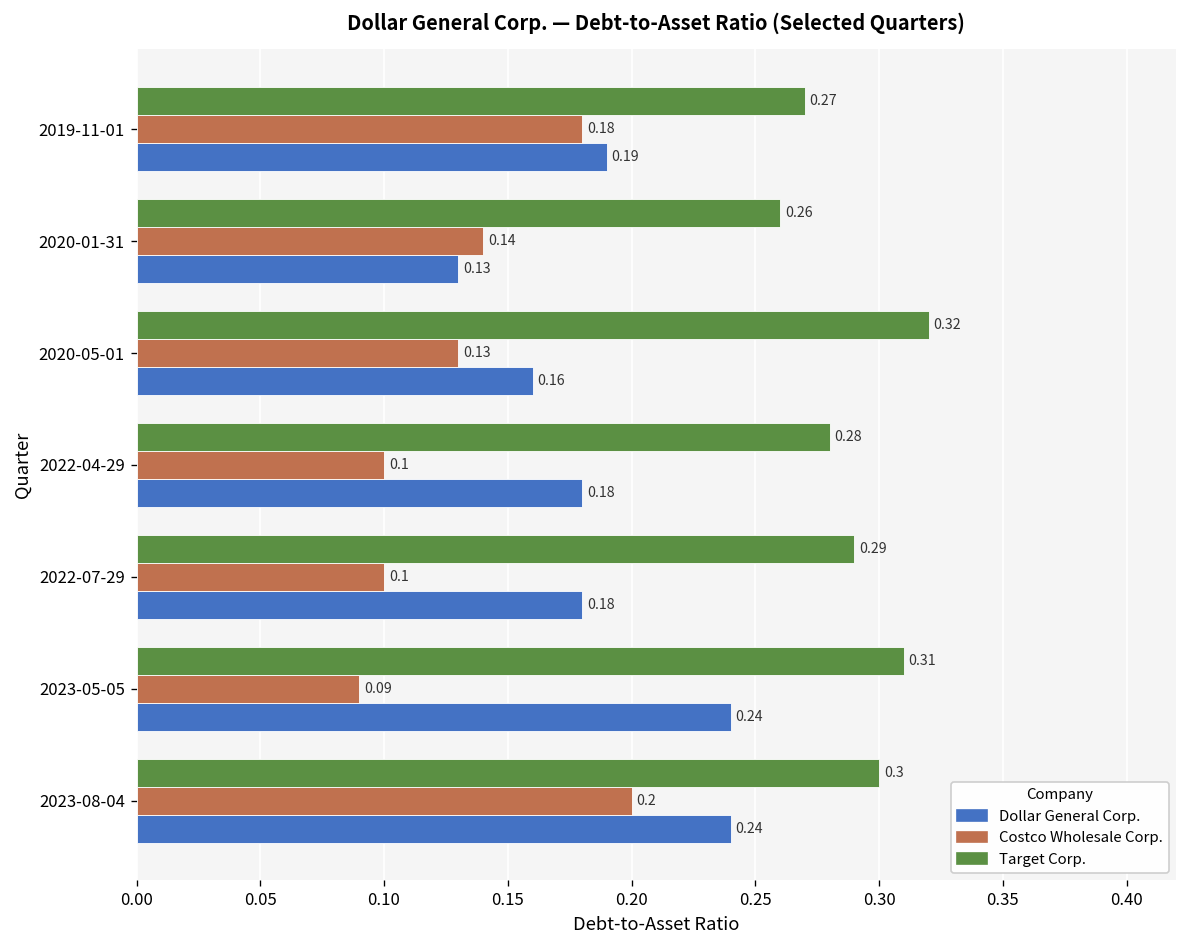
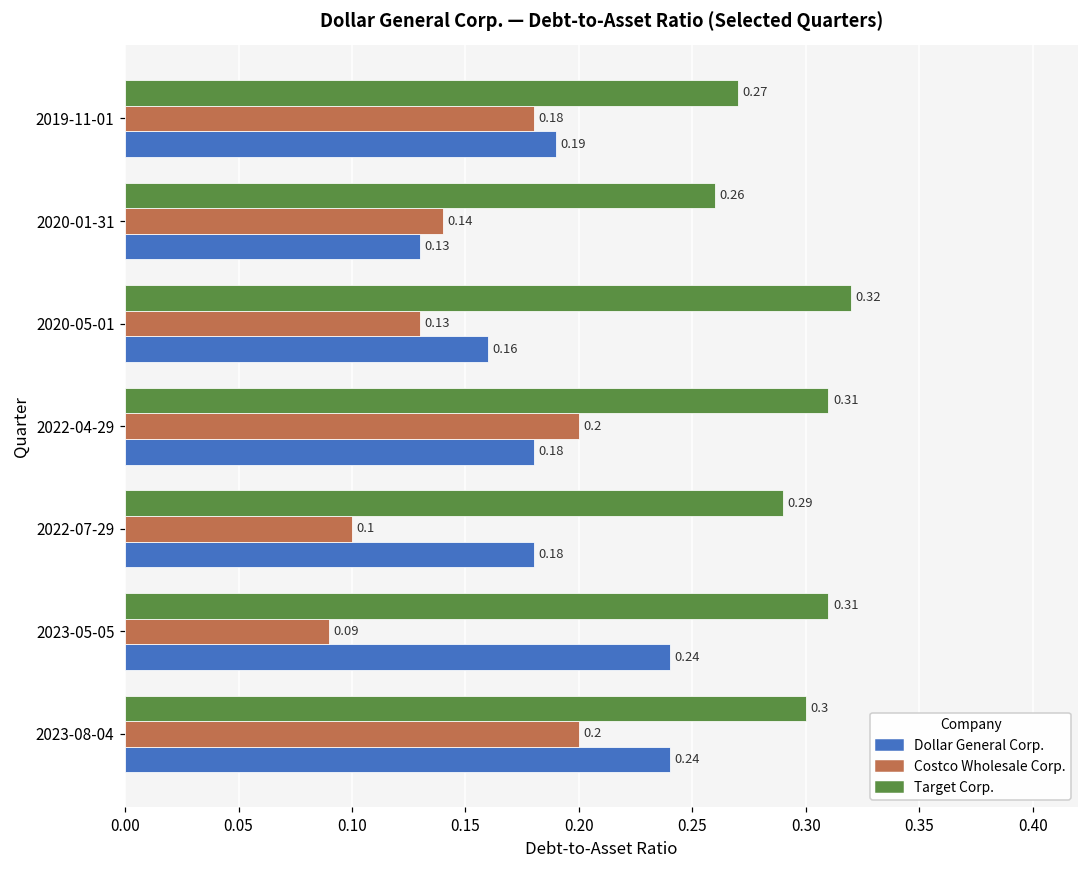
Target Corp., 2022-04-29: 0.28 -> 0.31
Costco Wholesale Corp., 2022-04-29: 0.1 -> 0.2
